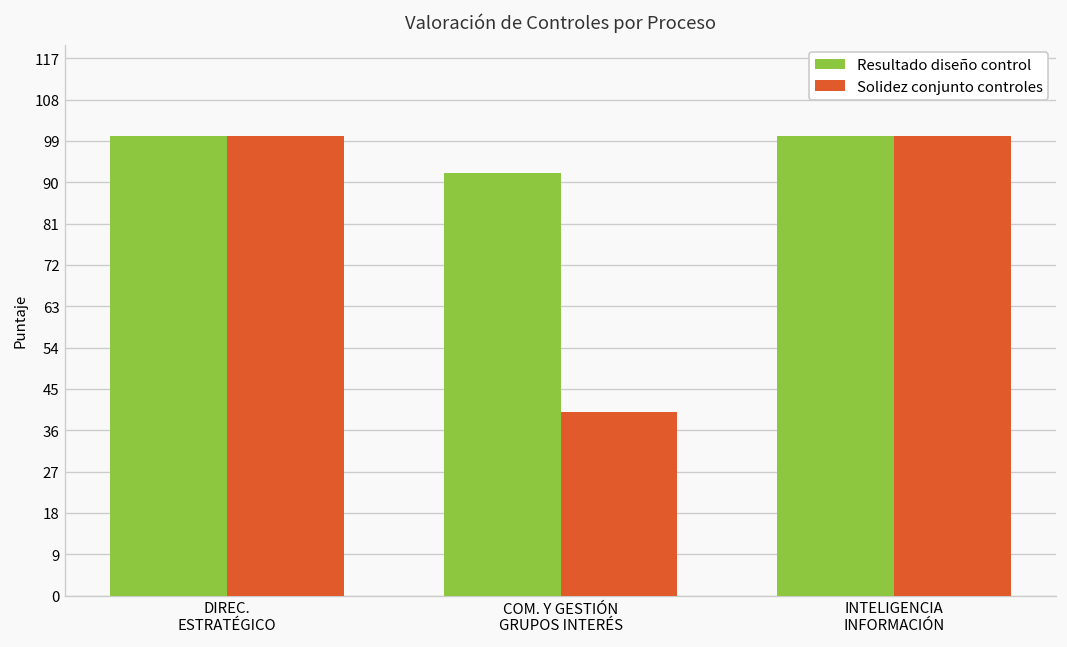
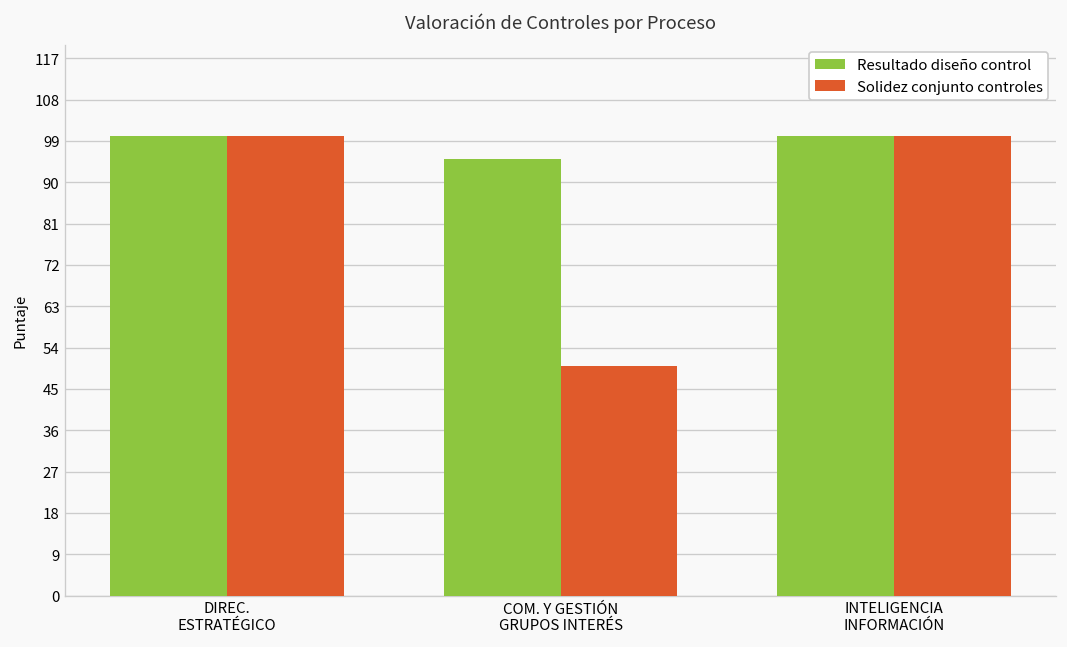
Resultado diseño control, COM. Y GESTIÓN GRUPOS INTERÉS: 92 -> 95
Solidez conjunto controles, COM. Y GESTIÓN GRUPOS INTERÉS: 40 -> 50
